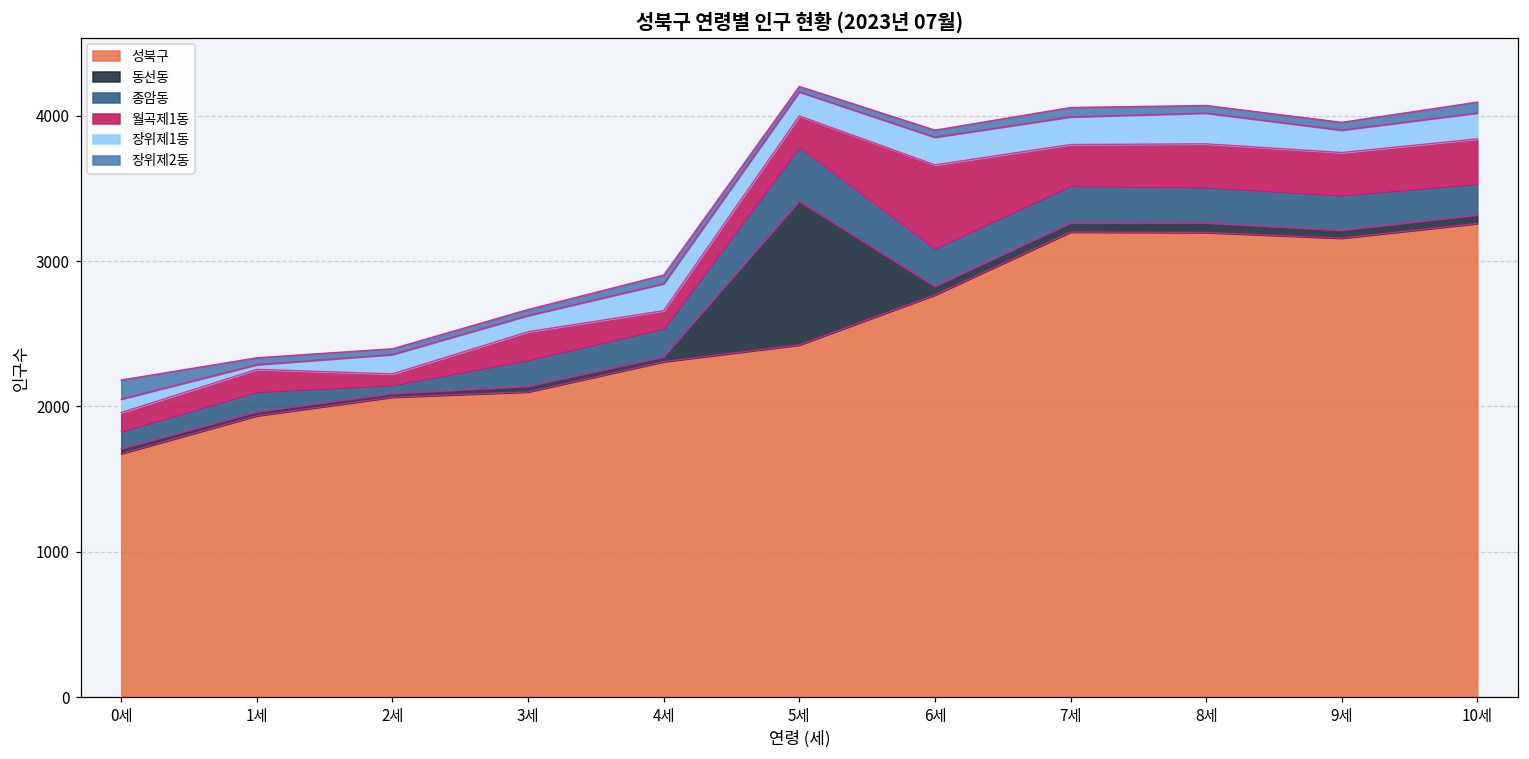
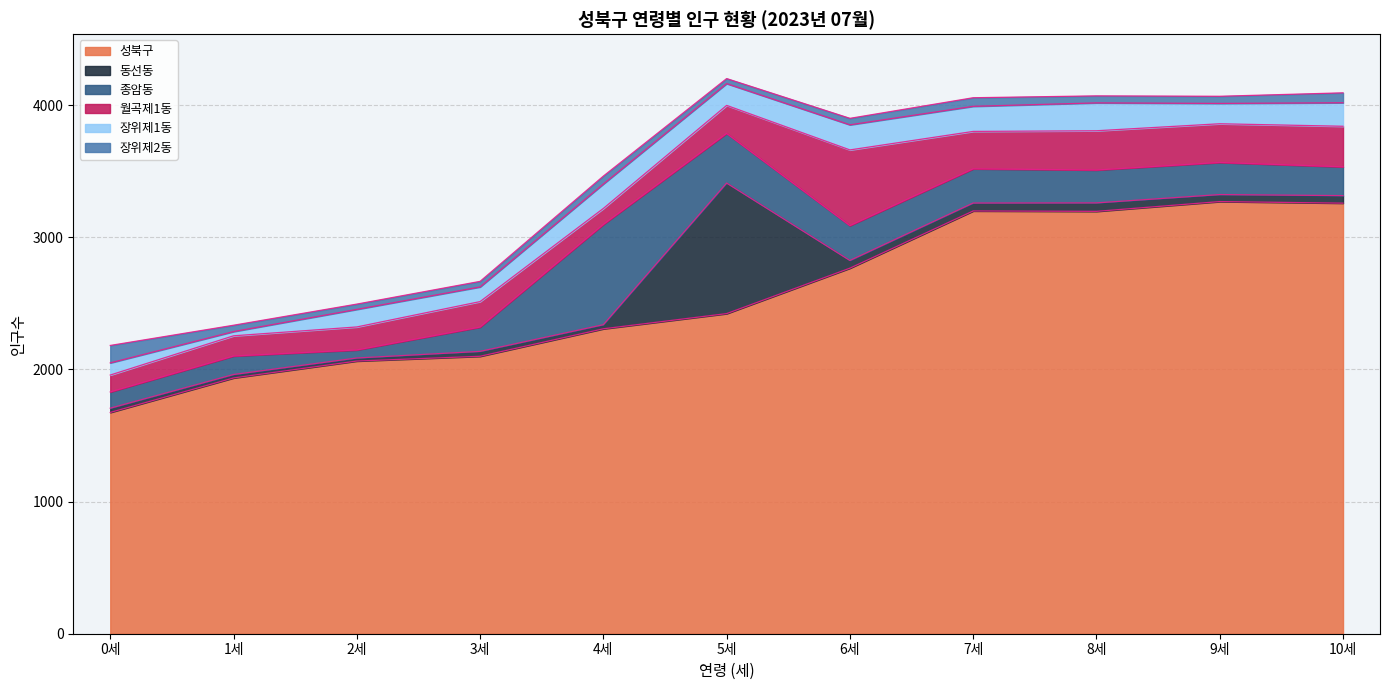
월곡제1동, 2세: 80 -> 170
종암동, 4세: 200 -> 760
성북구, 9세: 3160 -> 3270
